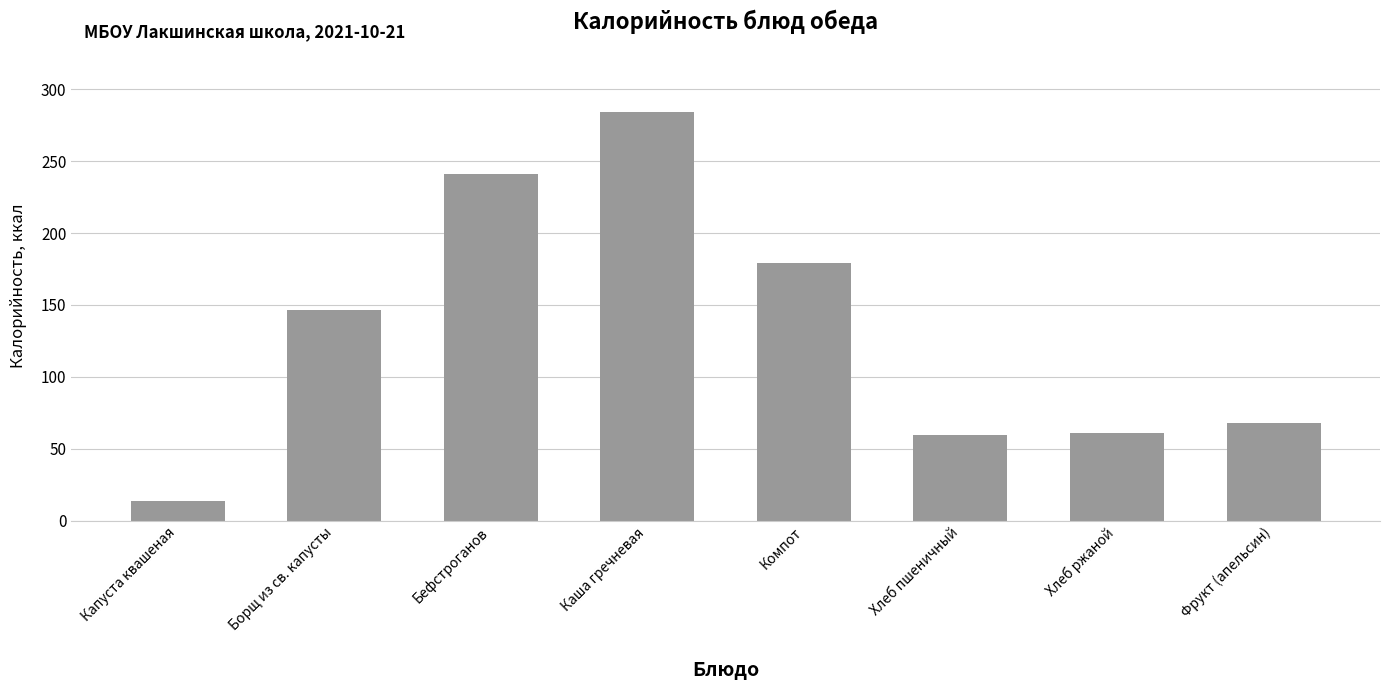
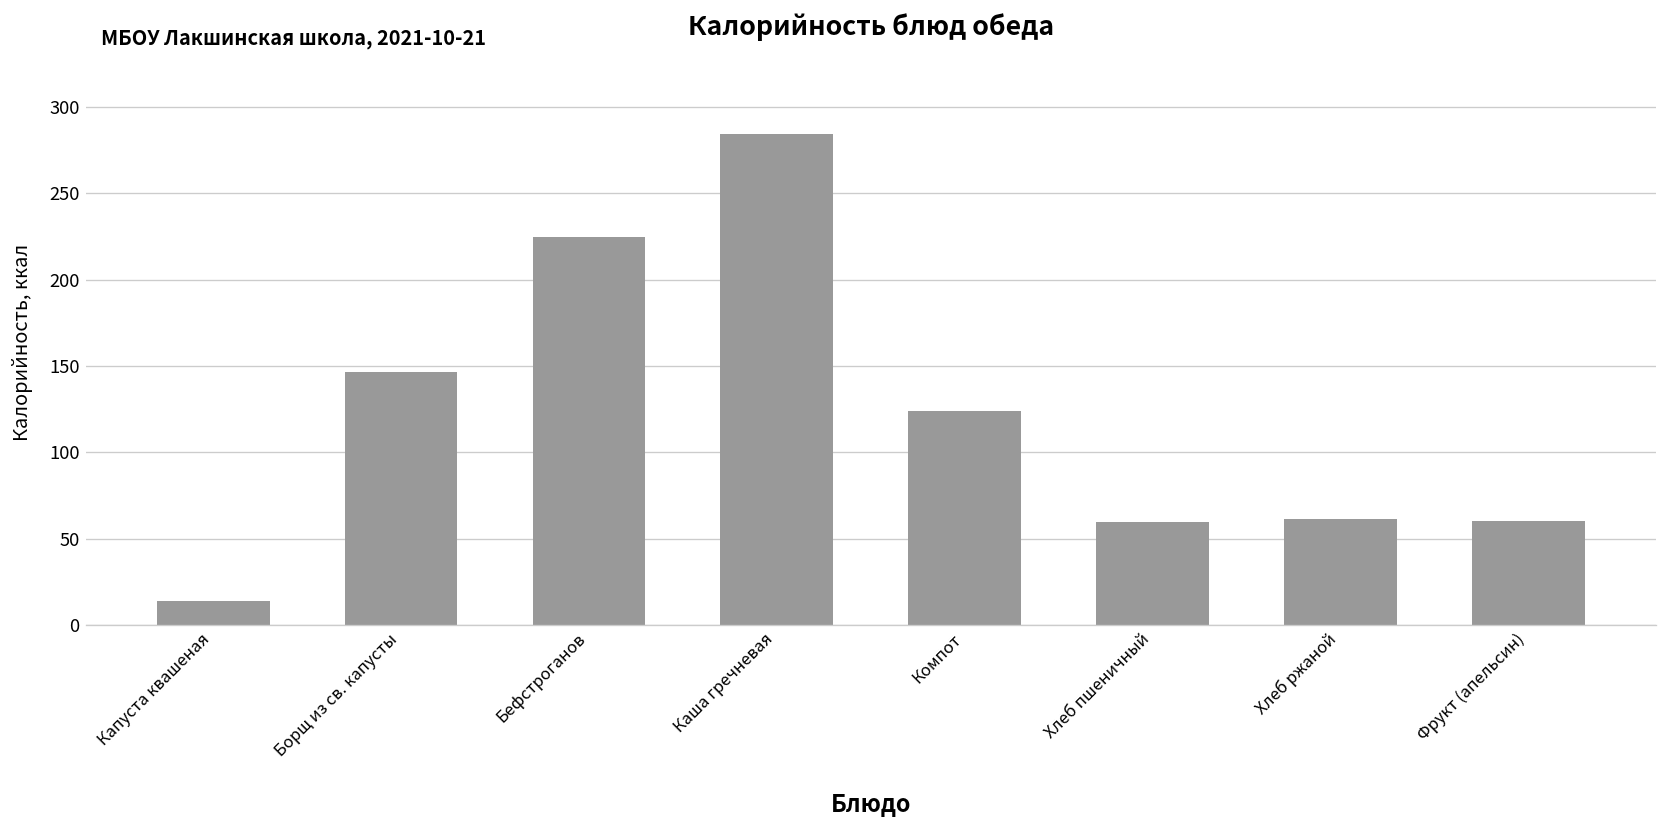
Бефстроганов: 241 -> 225
Компот: 179 -> 124
Фрукт (апельсин): 68 -> 60
